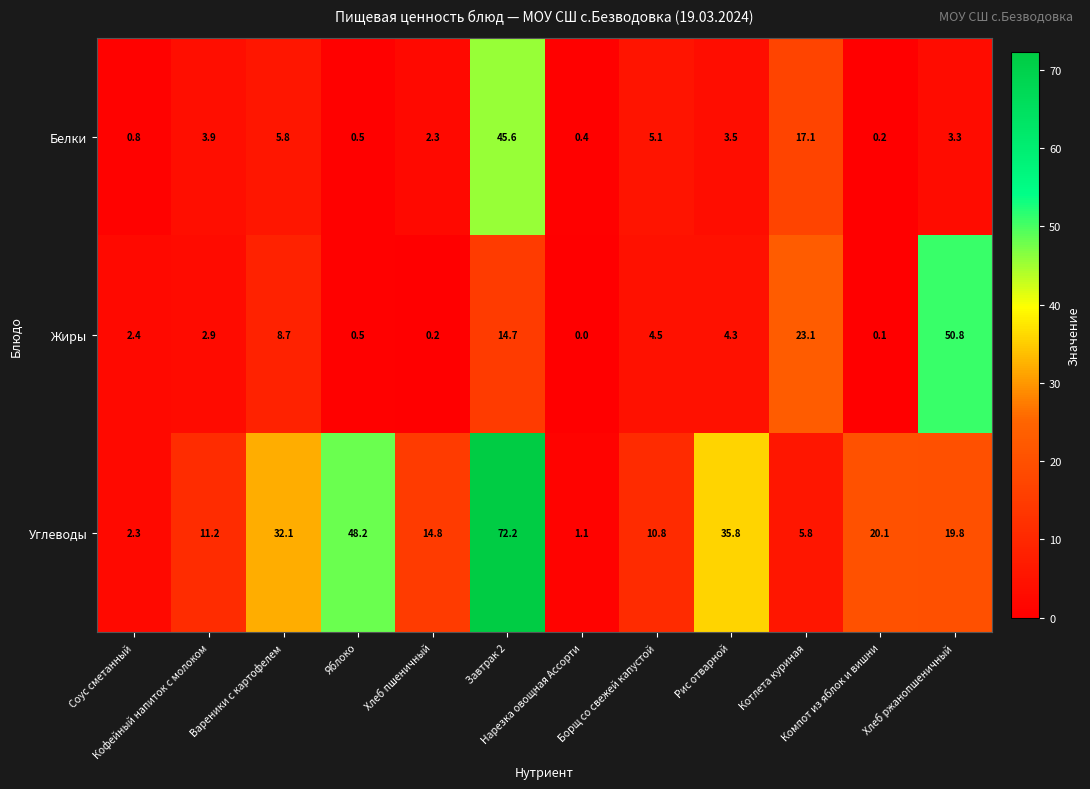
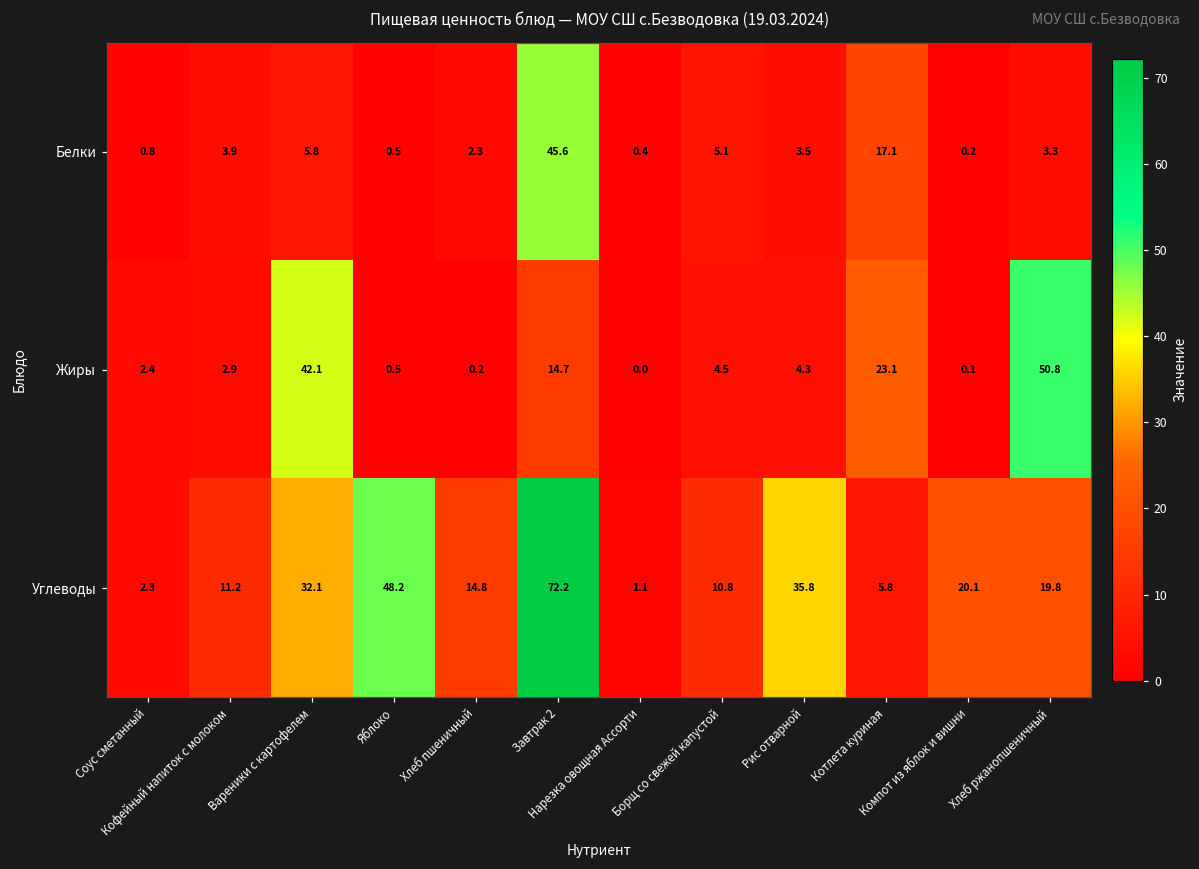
Жиры, Вареники с картофелем: 8.7 -> 42.1
